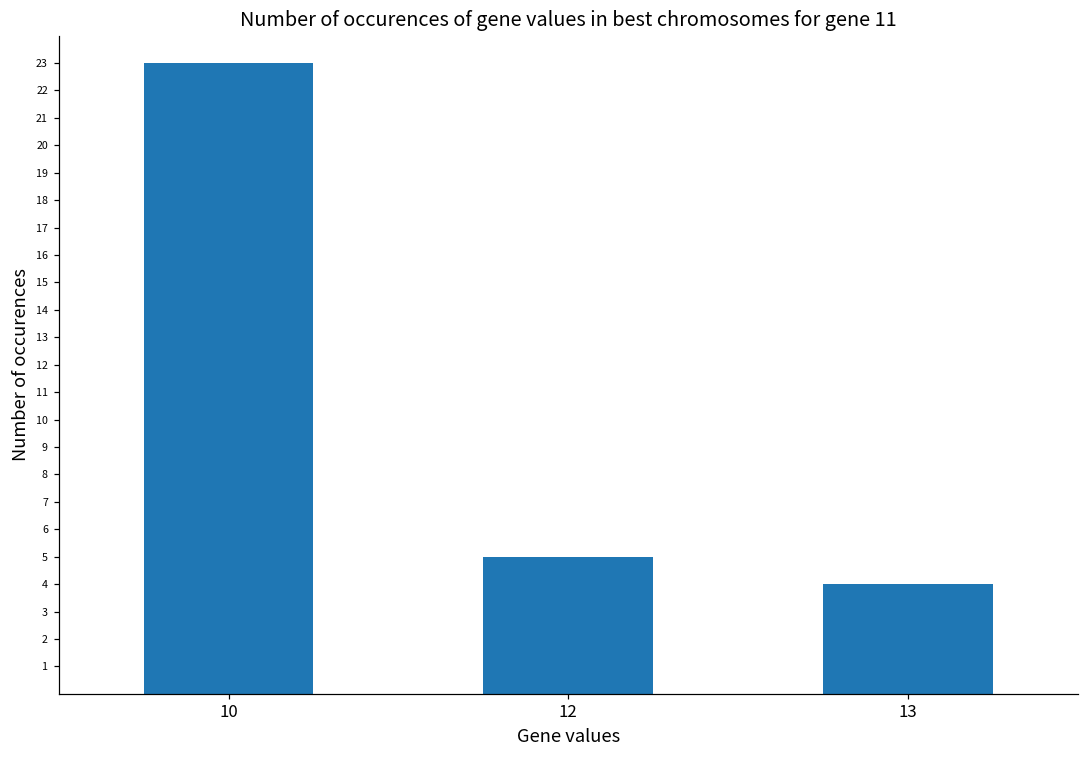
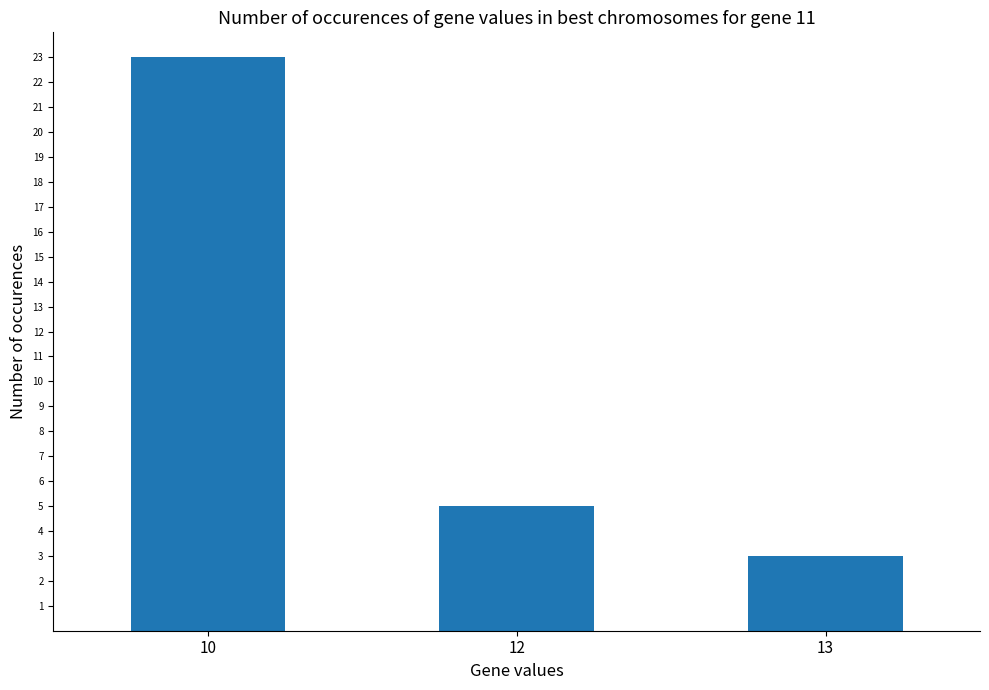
13: 4 -> 3
